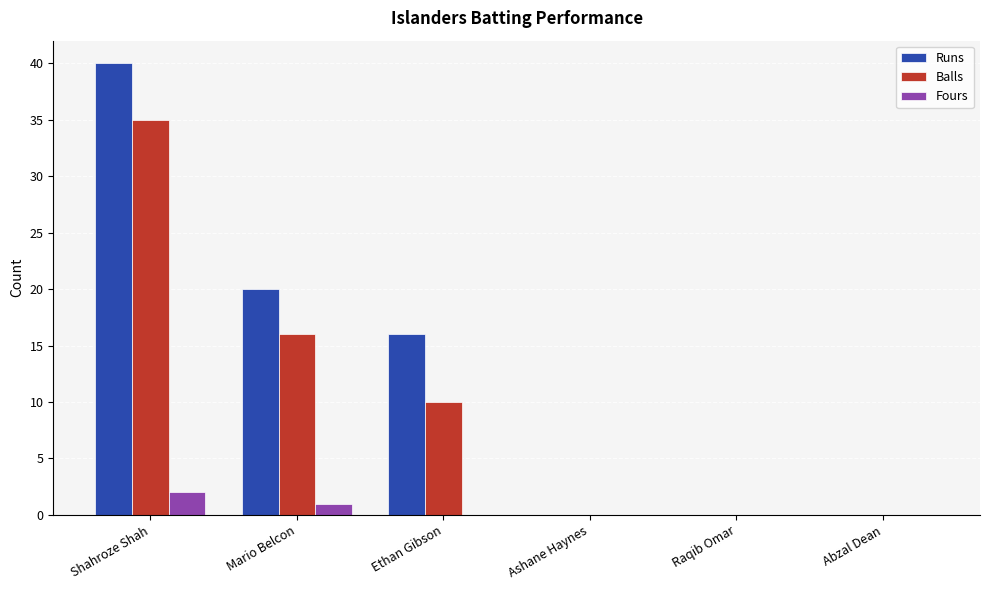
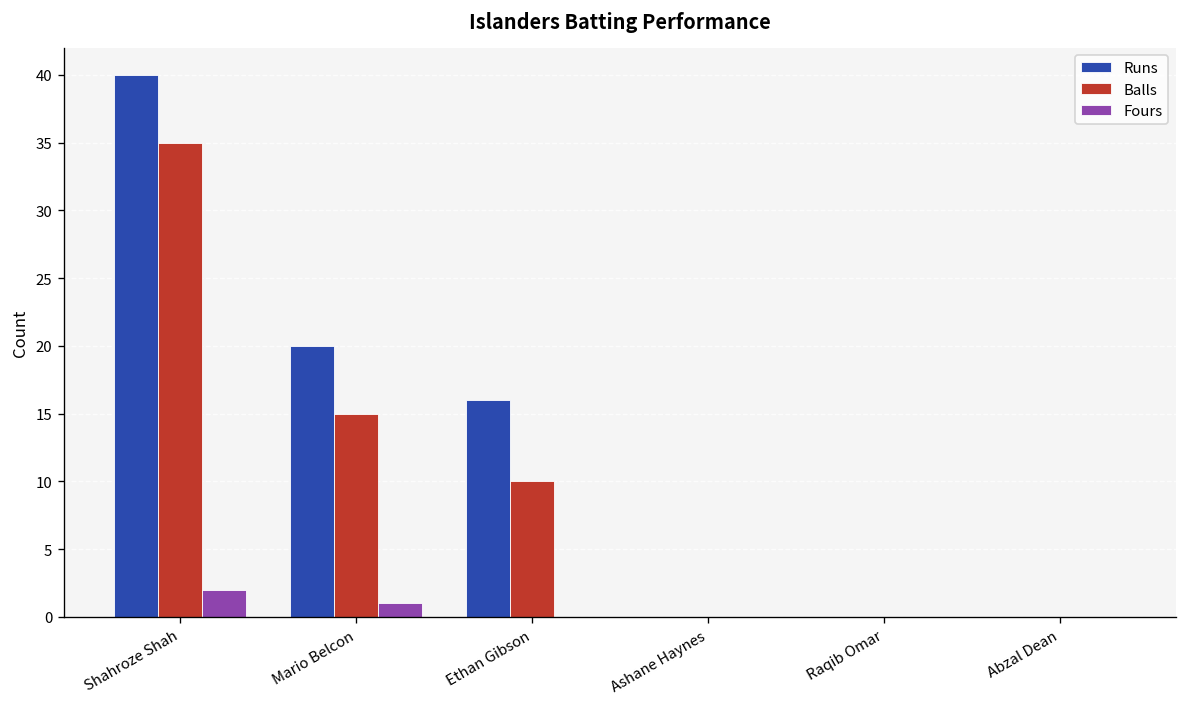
Balls, Mario Belcon: 16 -> 15
